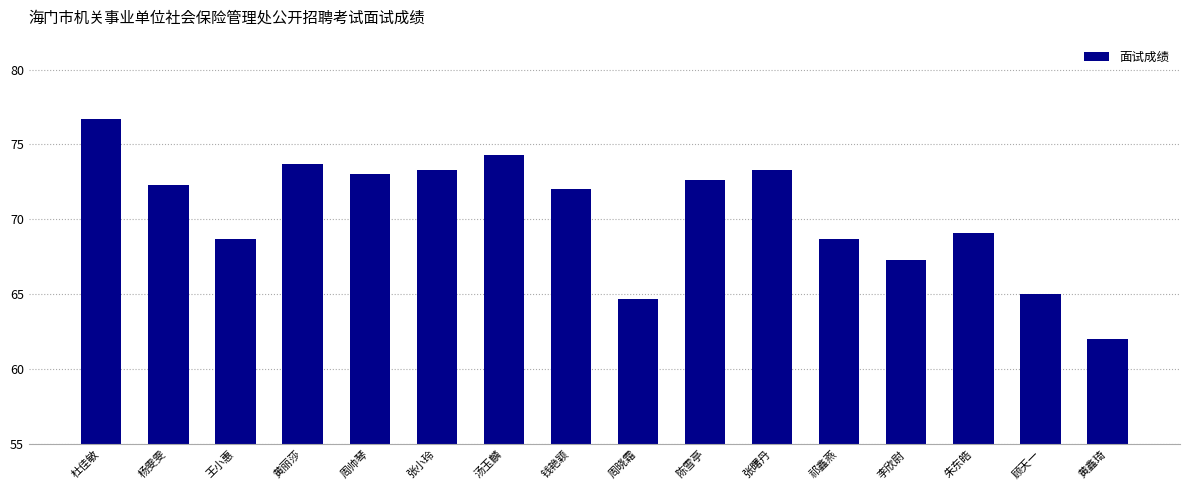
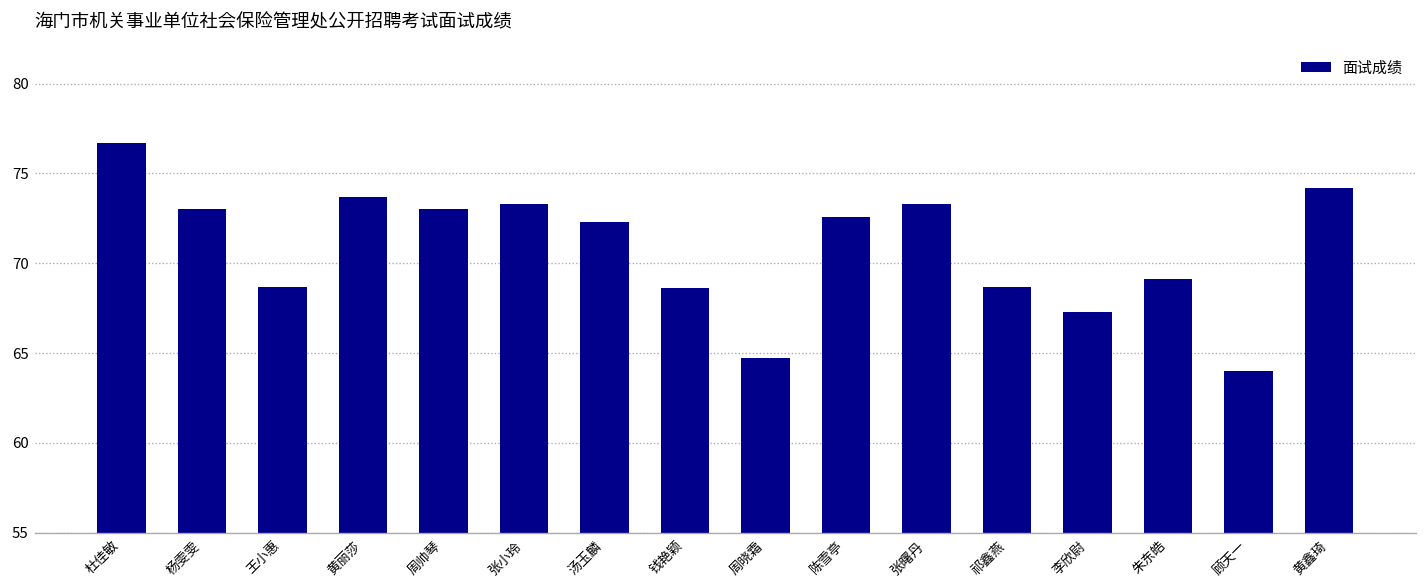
杨雯雯: 72.3 -> 73.0
汤玉麟: 74.3 -> 72.3
钱艳颖: 72.0 -> 68.6
顾天一: 65 -> 64
黄鑫琦: 62.0 -> 74.2
